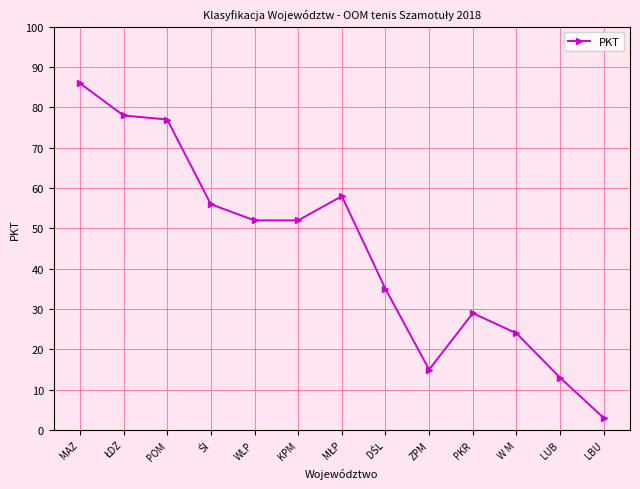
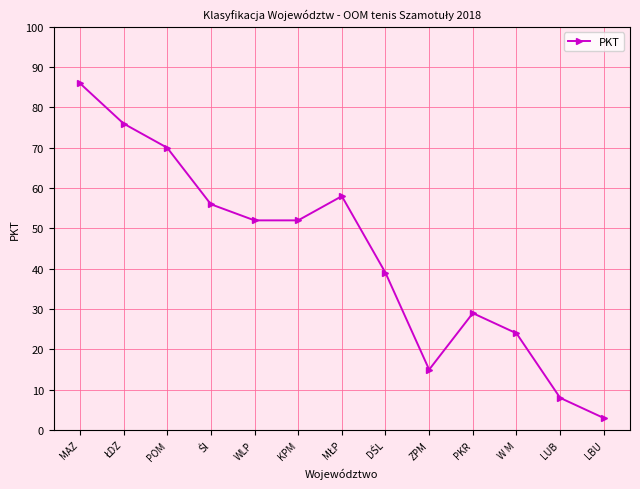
ŁDZ: 78 -> 76
POM: 77 -> 70
DŚL: 35 -> 39
LUB: 13 -> 8
